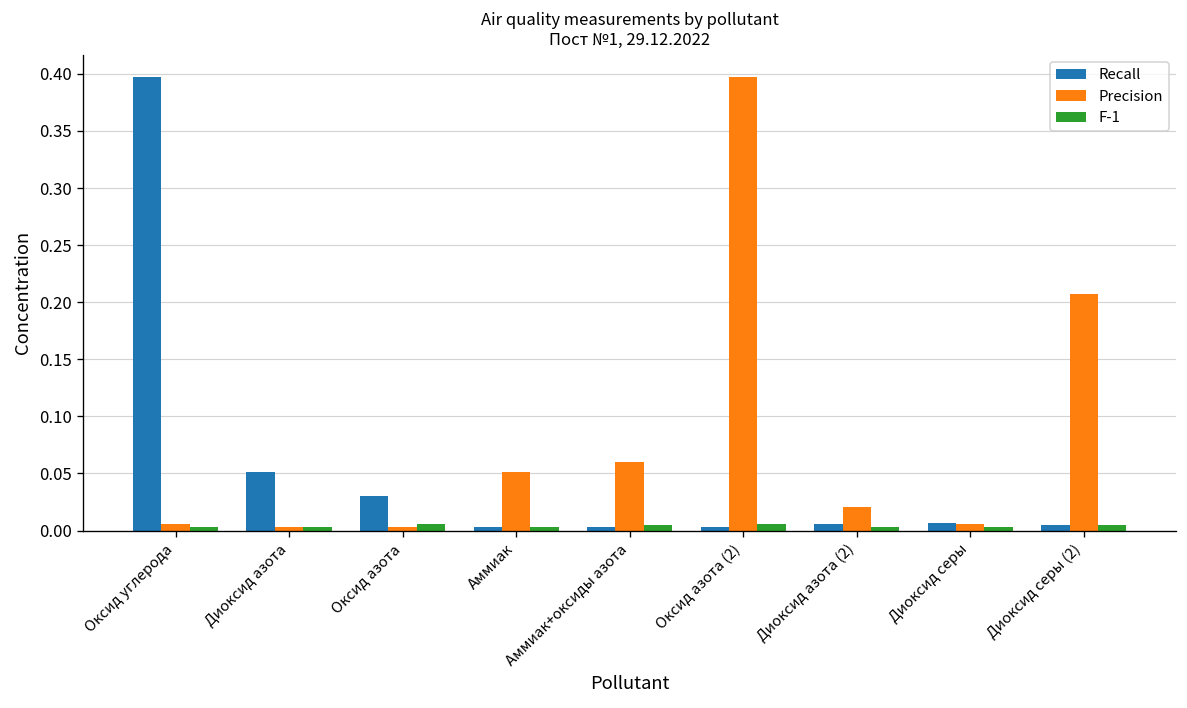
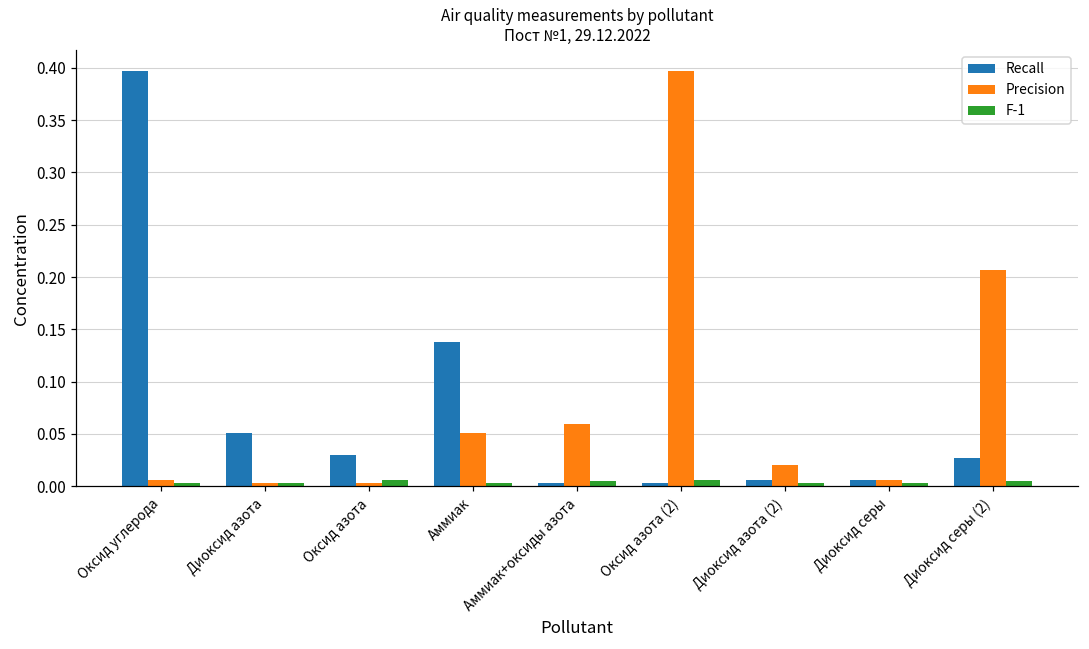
Recall, Аммиак: 0.00 -> 0.14
Recall, Диоксид серы (2): 0.01 -> 0.03
